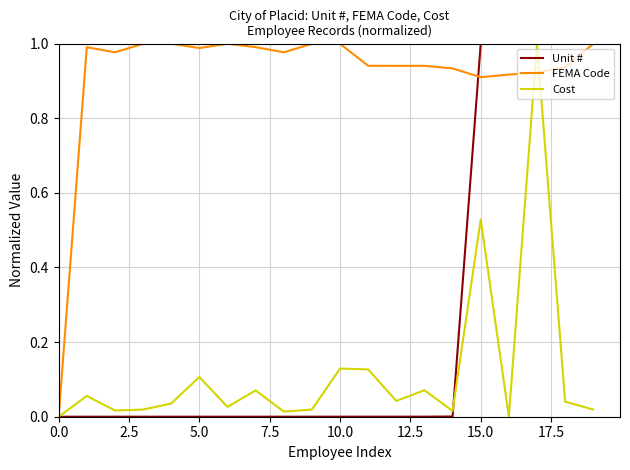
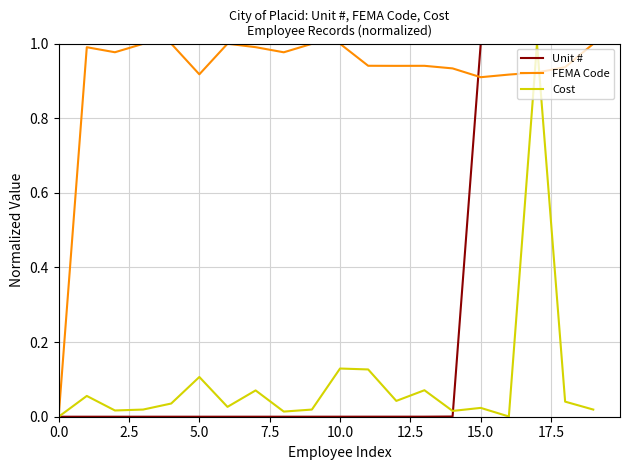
FEMA Code, 5.0: 0.99 -> 0.92
Cost, 15.0: 0.53 -> 0.02
